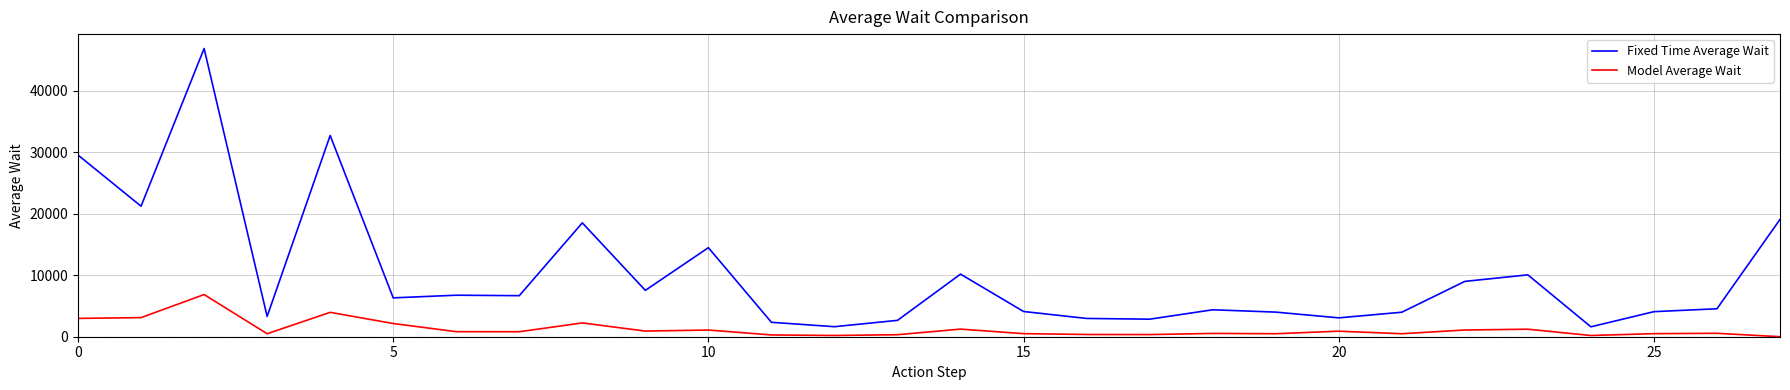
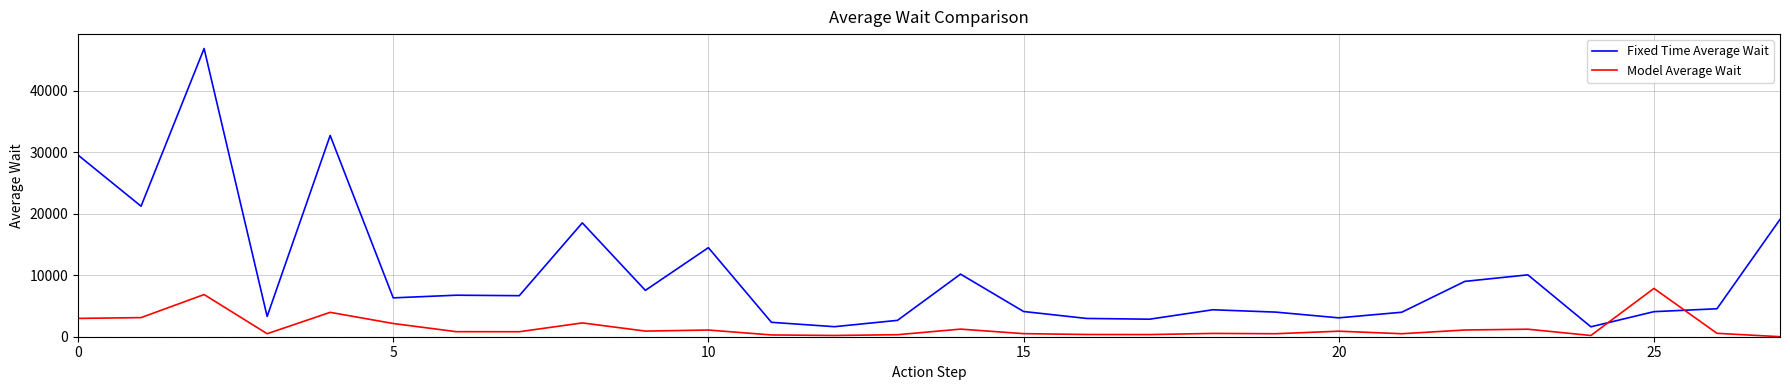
Model Average Wait, 25: 0 -> 8000
